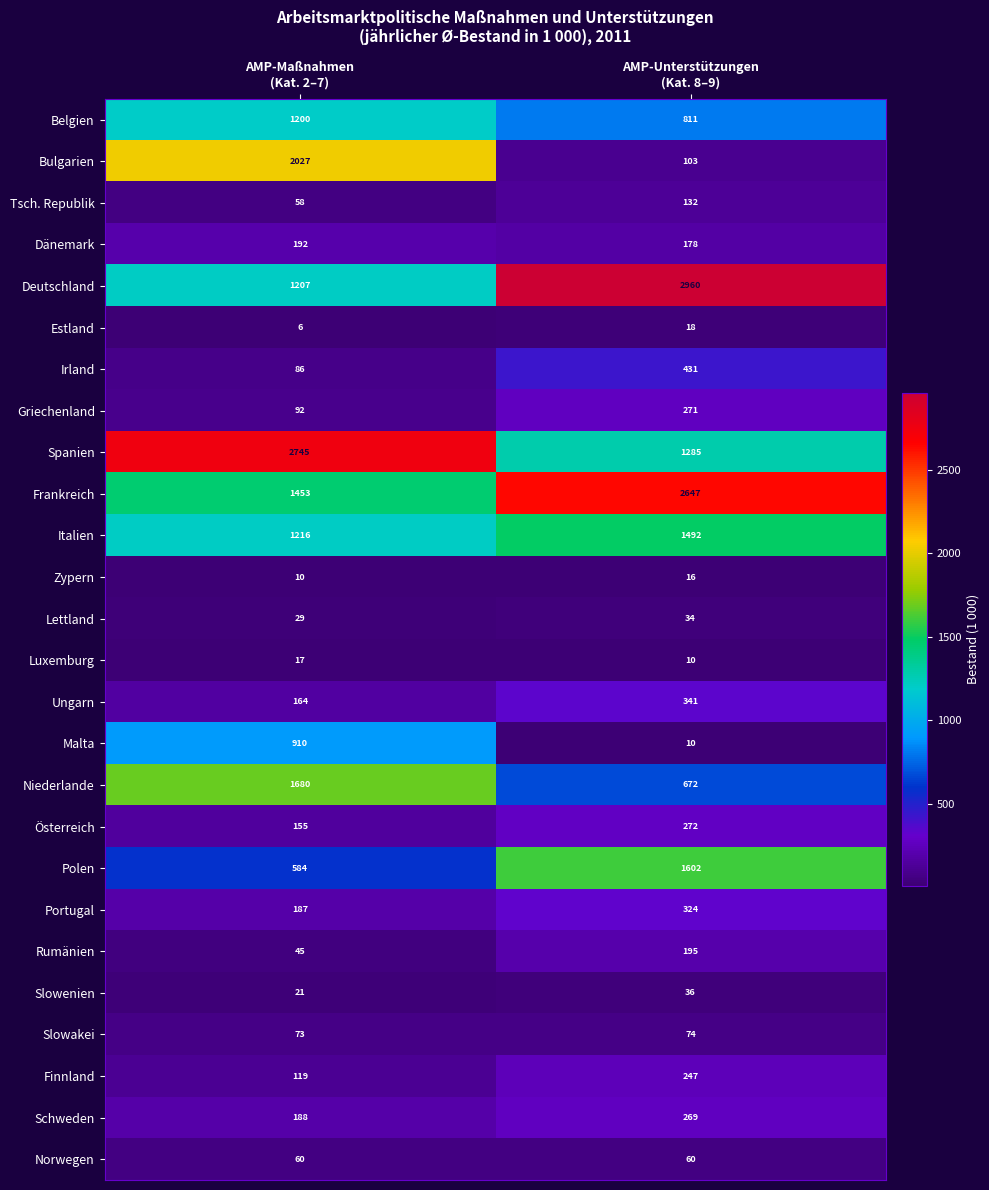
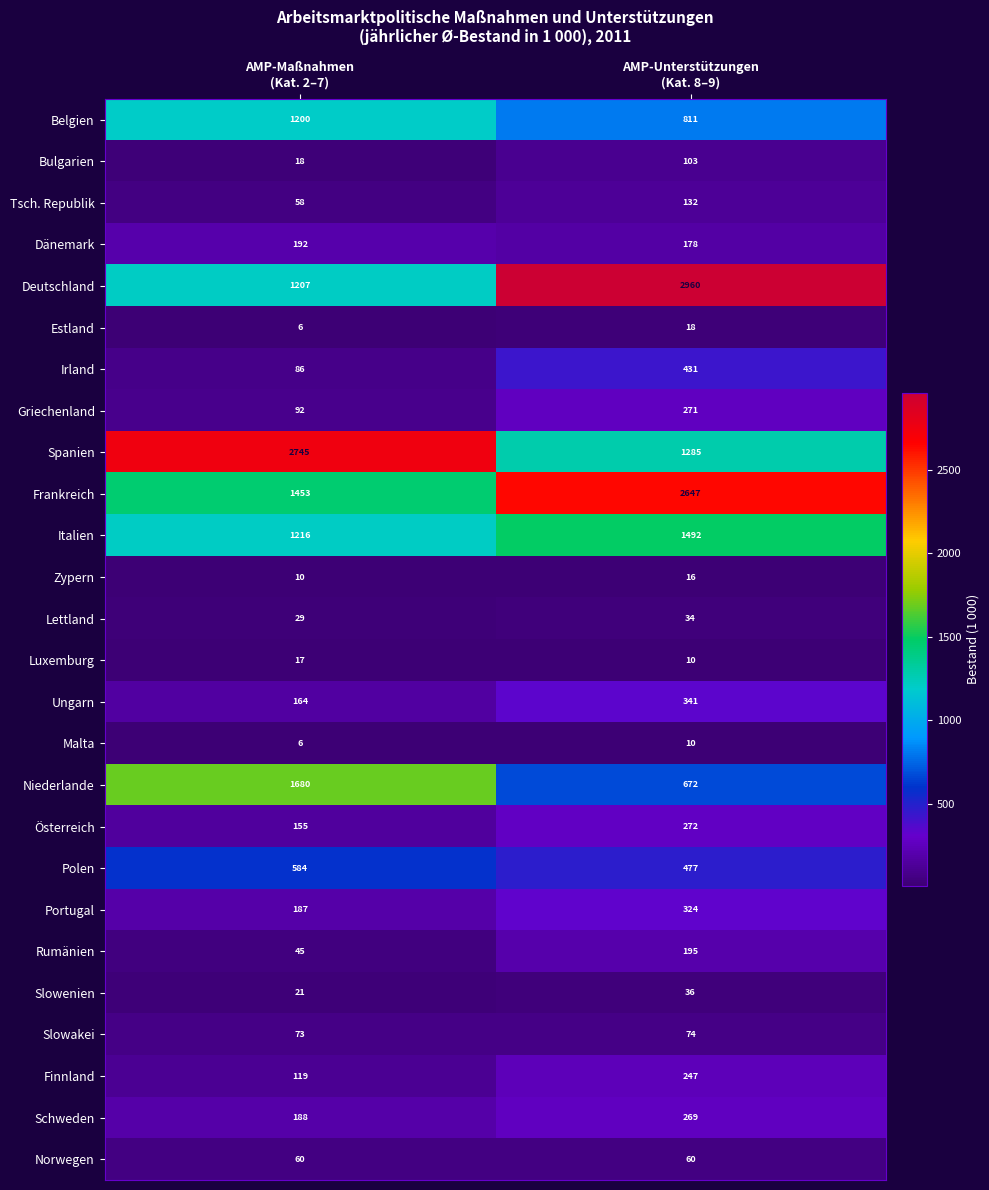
Bulgarien, AMP-Maßnahmen (Kat. 2–7): 2027 -> 18
Malta, AMP-Maßnahmen (Kat. 2–7): 910 -> 6
Polen, AMP-Unterstützungen (Kat. 8–9): 1602 -> 477
